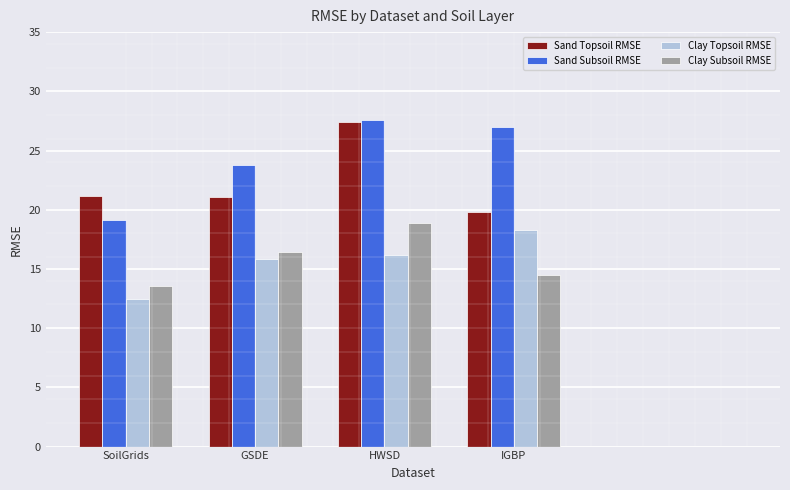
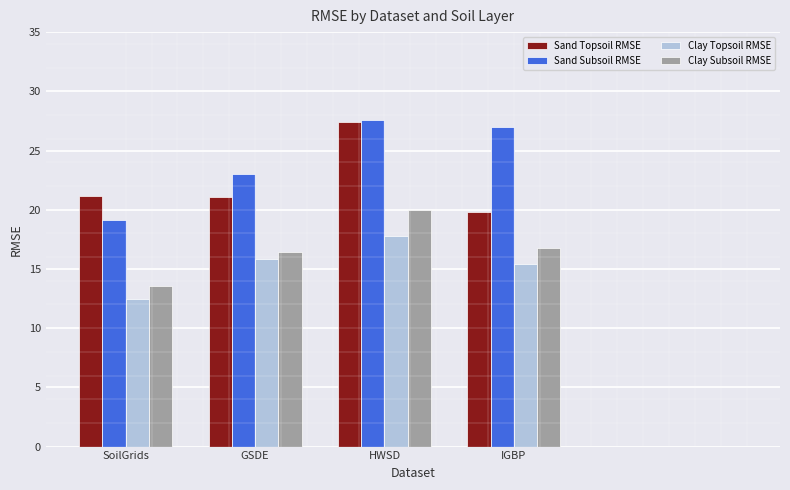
Sand Subsoil RMSE, GSDE: 23.8 -> 23.0
Clay Topsoil RMSE, HWSD: 16.2 -> 17.8
Clay Subsoil RMSE, HWSD: 18.9 -> 20.0
Clay Topsoil RMSE, IGBP: 18.3 -> 15.4
Clay Subsoil RMSE, IGBP: 14.5 -> 16.8
